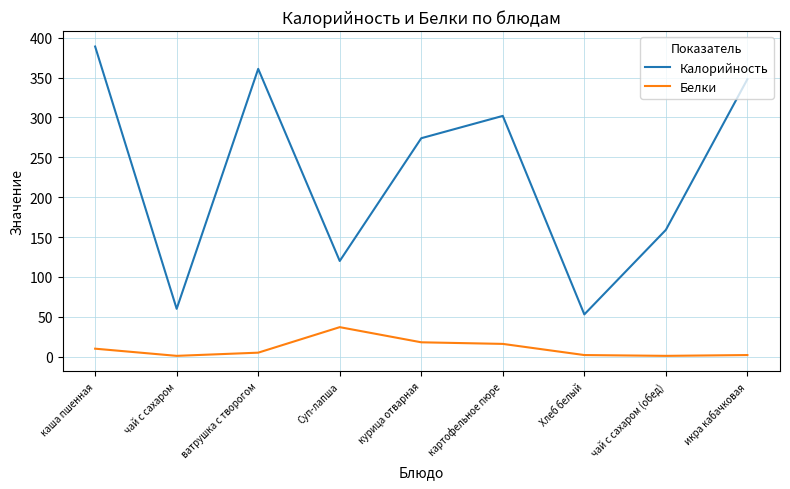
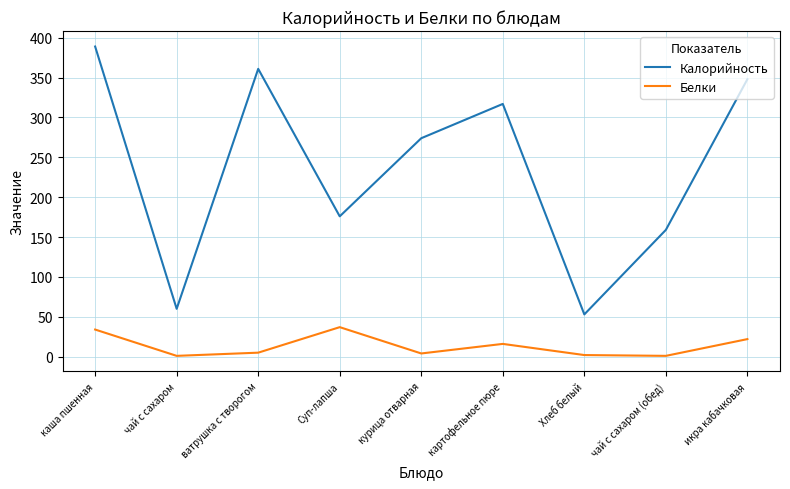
Белки, каша пшенная: 10 -> 30
Калорийность, Суп-лапша: 120 -> 180
Белки, курица отварная: 20 -> 0
Калорийность, картофельное пюре: 300 -> 320
Белки, икра кабачковая: 0 -> 20
